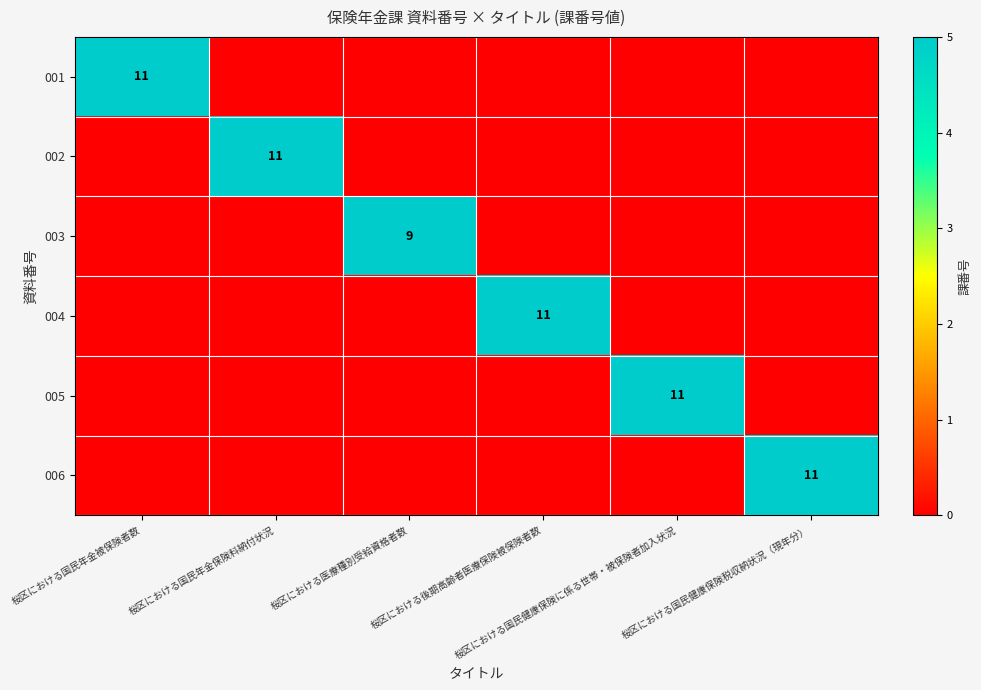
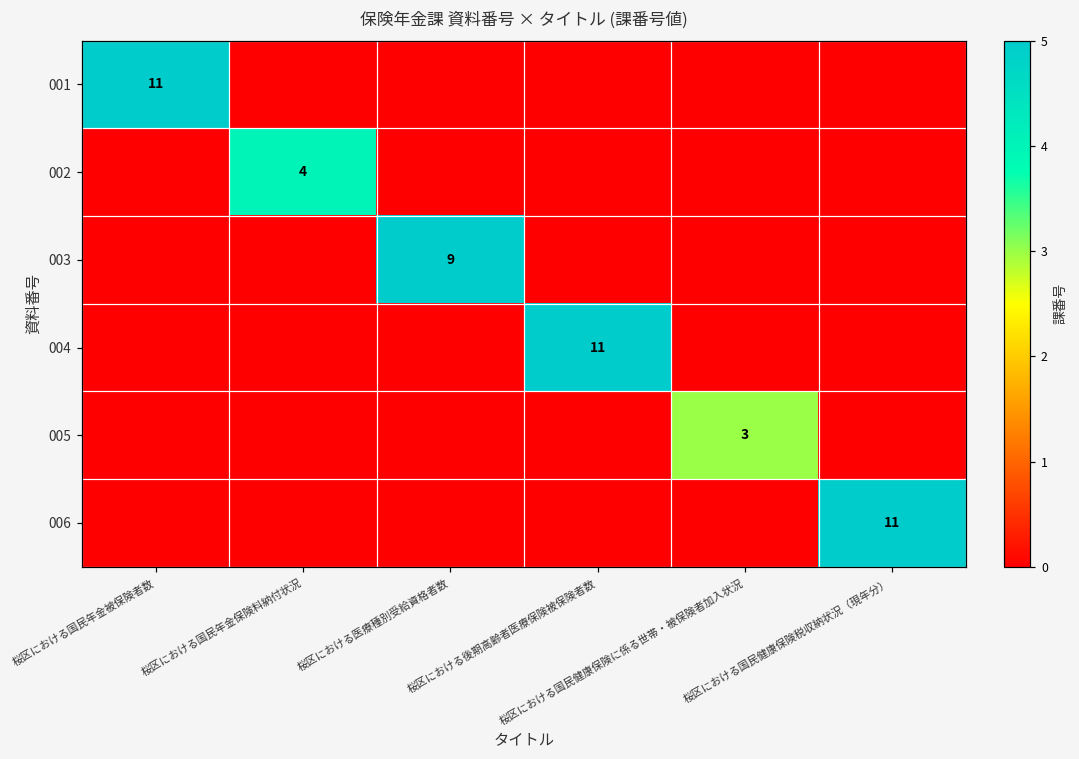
002, 桜区における国民年金保険料納付状況: 11 -> 4
005, 桜区における国民健康保険に係る世帯・被保険者加入状況: 11 -> 3
